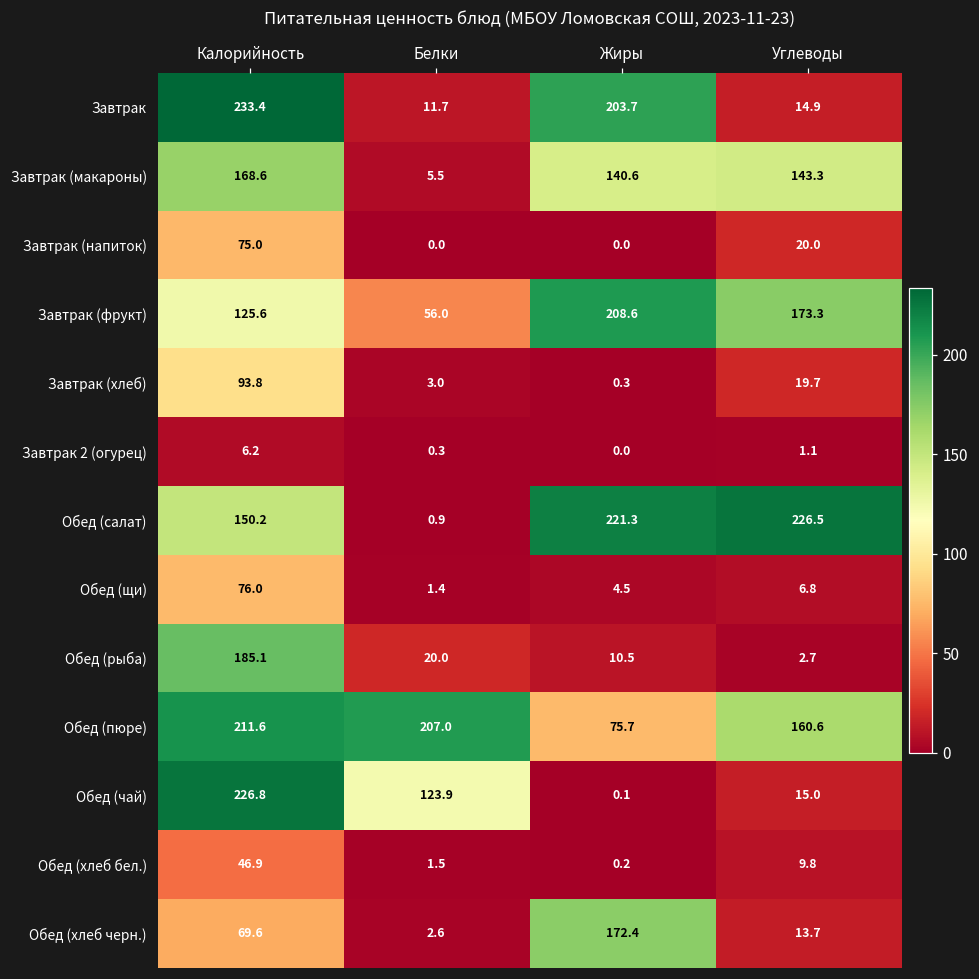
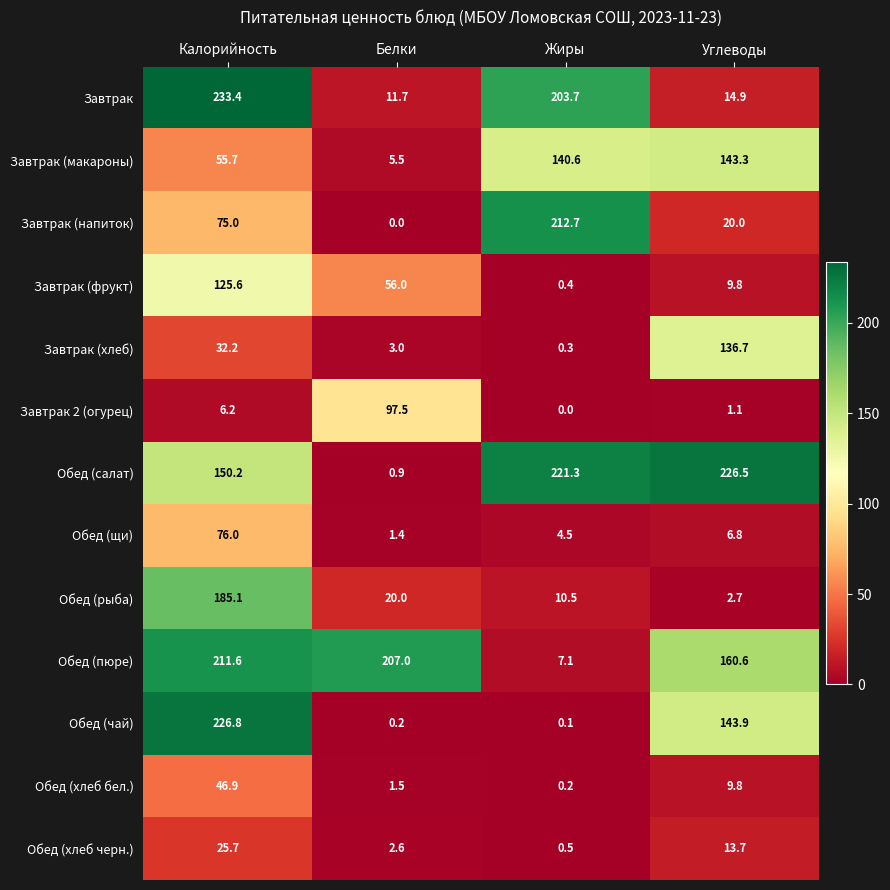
Завтрак (макароны), Калорийность: 168.6 -> 55.7
Завтрак (напиток), Жиры: 0.0 -> 212.7
Завтрак (фрукт), Жиры: 208.6 -> 0.4
Завтрак (фрукт), Углеводы: 173.3 -> 9.8
Завтрак (хлеб), Калорийность: 93.8 -> 32.2
Завтрак (хлеб), Углеводы: 19.7 -> 136.7
Завтрак 2 (огурец), Белки: 0.3 -> 97.5
Обед (пюре), Жиры: 75.7 -> 7.1
Обед (чай), Белки: 123.9 -> 0.2
Обед (чай), Углеводы: 15.0 -> 143.9
Обед (хлеб черн.), Калорийность: 69.6 -> 25.7
Обед (хлеб черн.), Жиры: 172.4 -> 0.5
